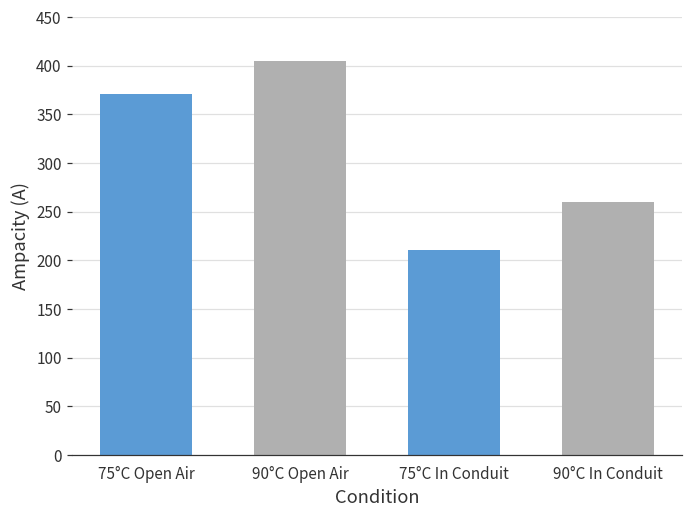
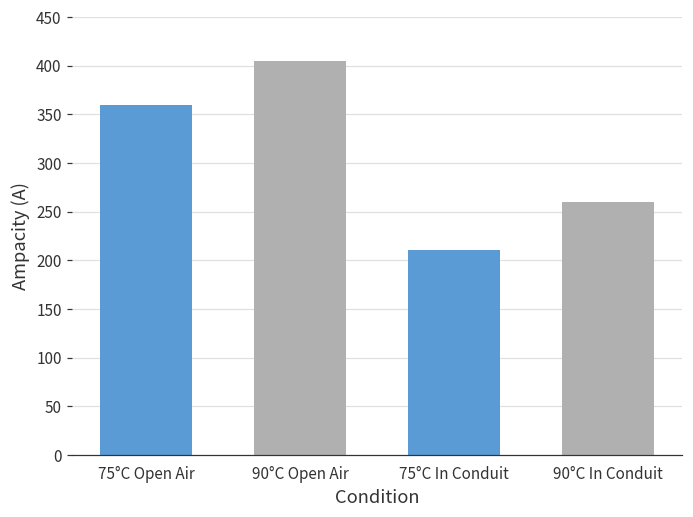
75°C Open Air: 370 -> 360
